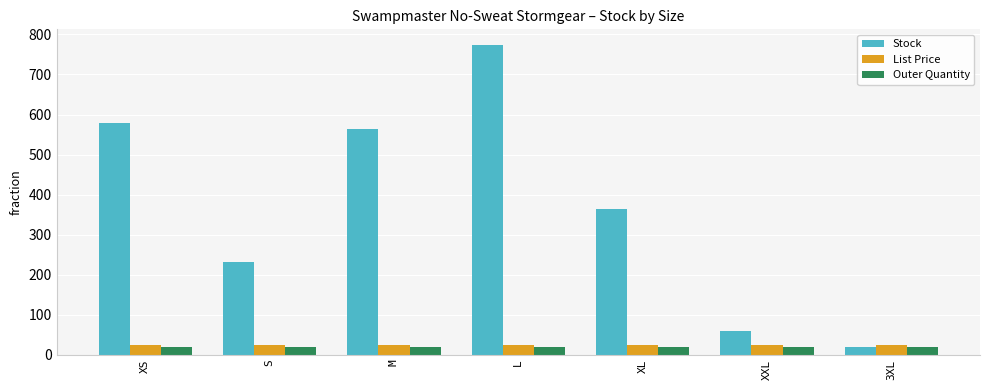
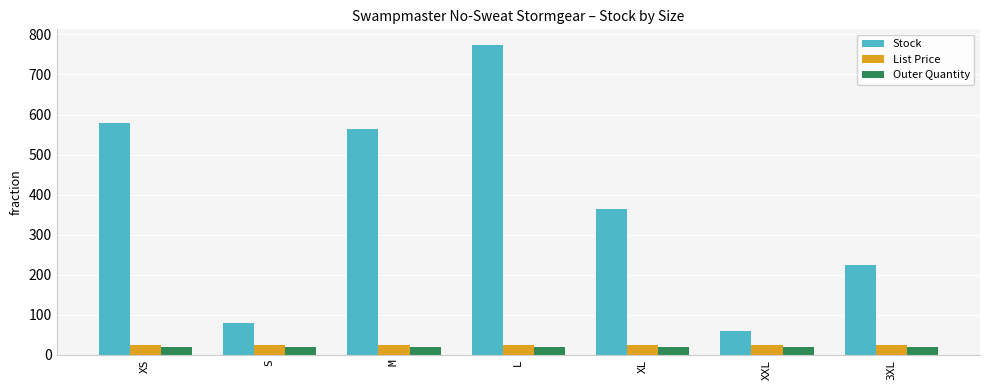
Stock, S: 230 -> 80
Stock, 3XL: 20 -> 230
